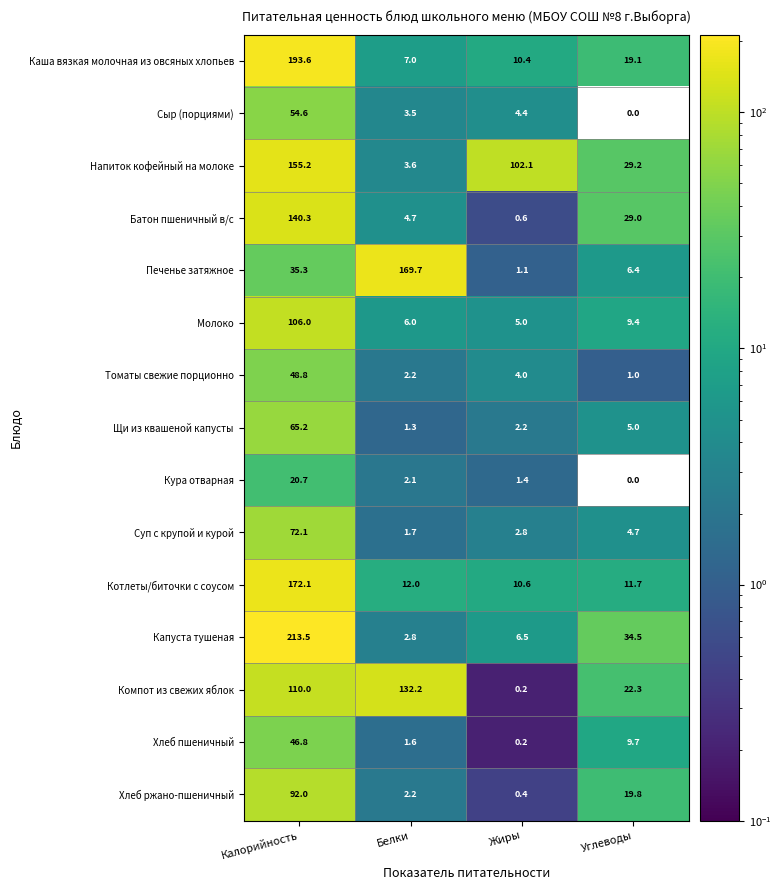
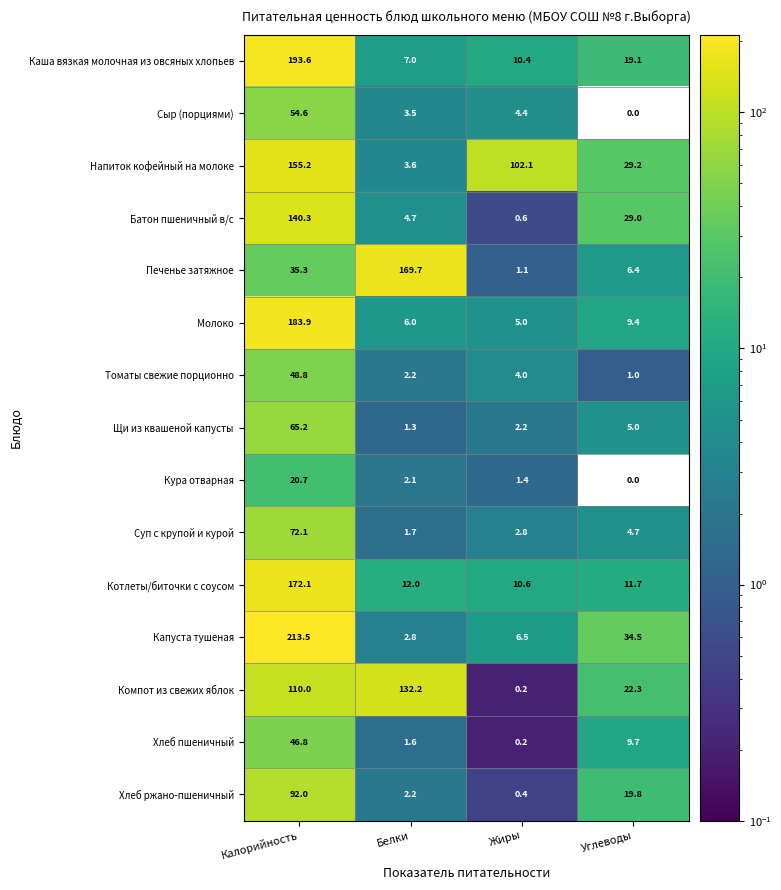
Молоко, Калорийность: 106.0 -> 183.9
